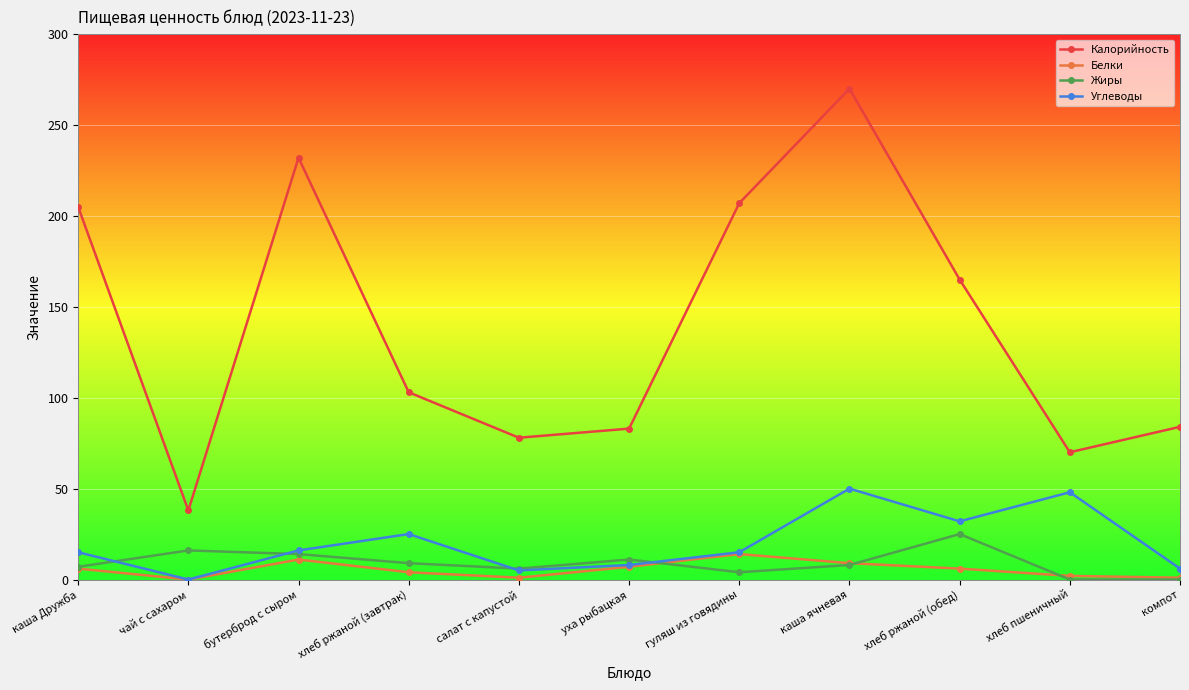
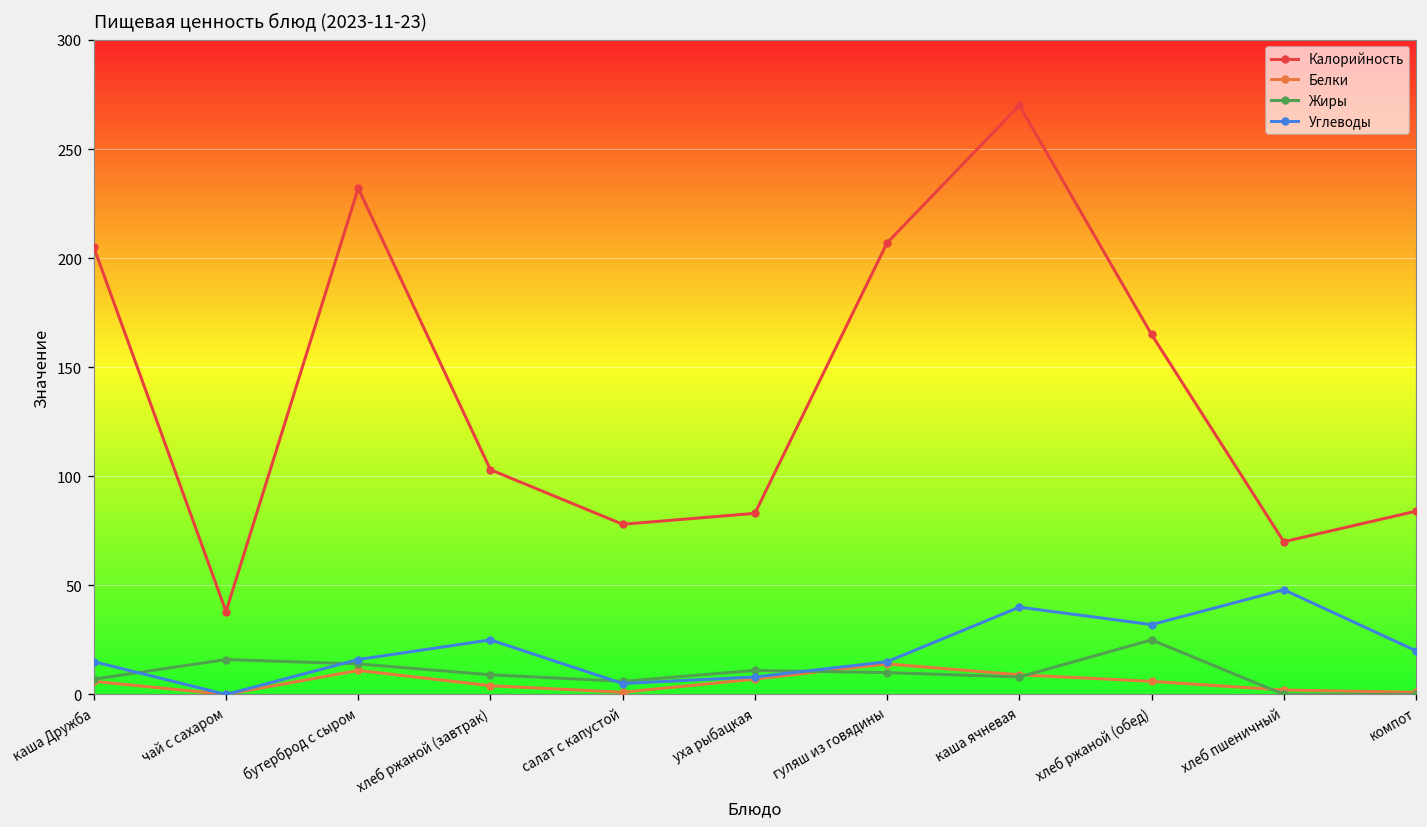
Жиры, гуляш из говядины: 4 -> 10
Углеводы, каша ячневая: 50 -> 40
Углеводы, компот: 6 -> 20
